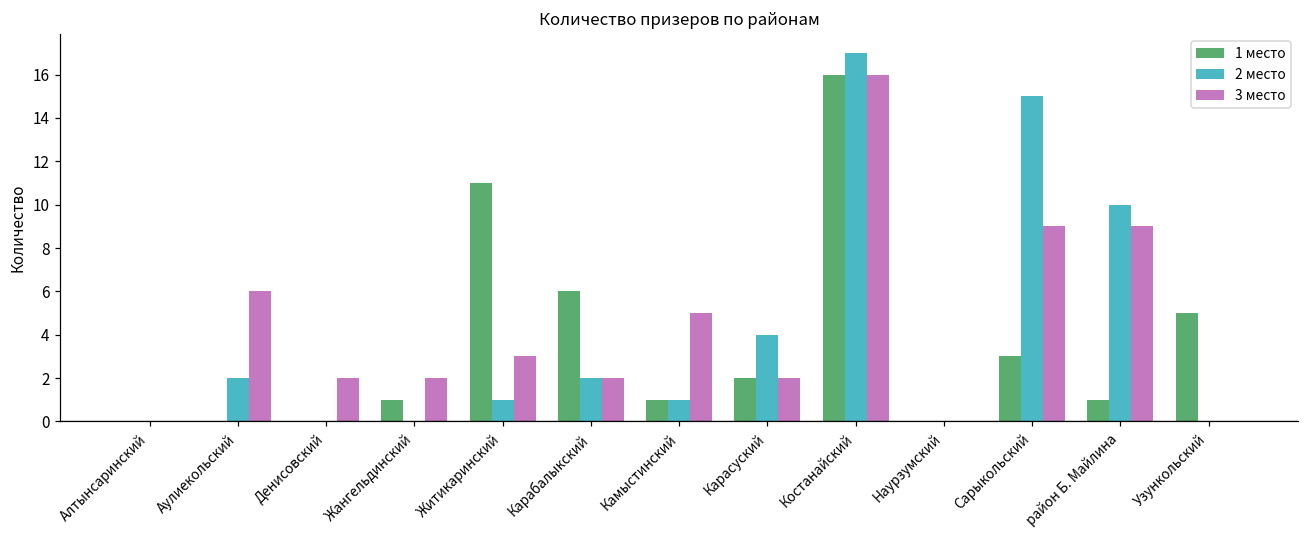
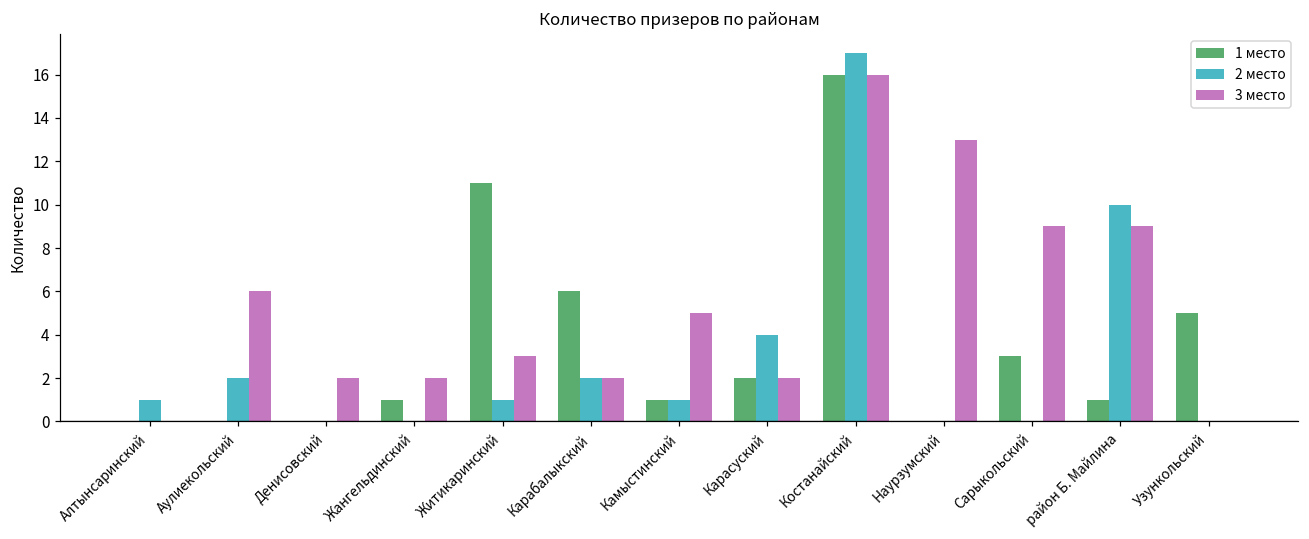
2 место, Алтынсаринский: 0 -> 1
3 место, Наурзумский: 0 -> 13
2 место, Сарыкольский: 15 -> 0
